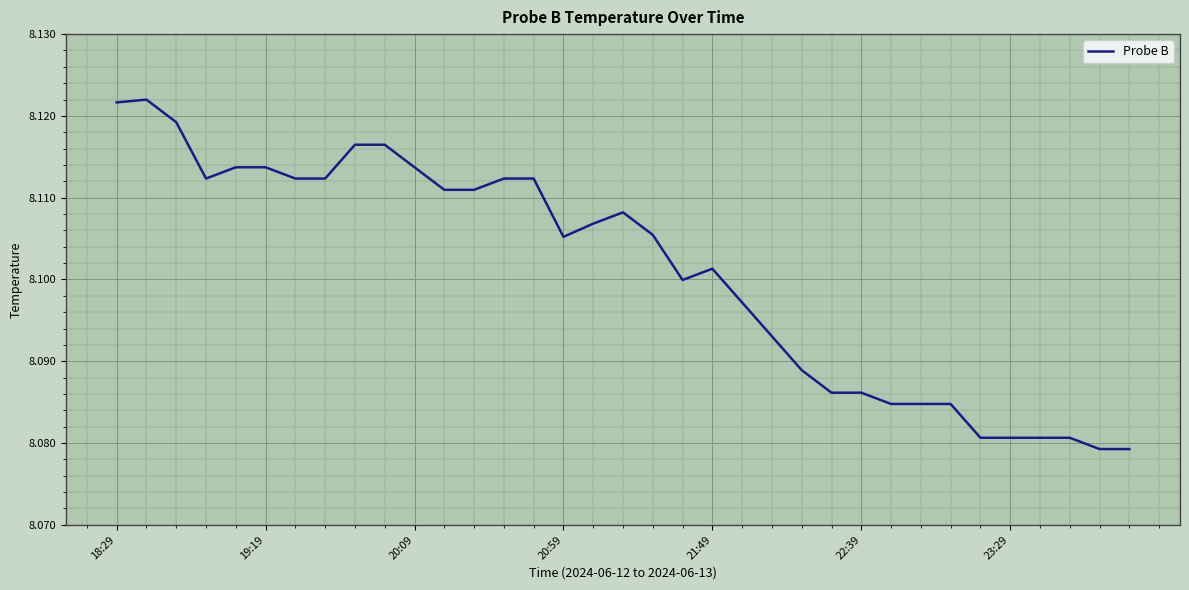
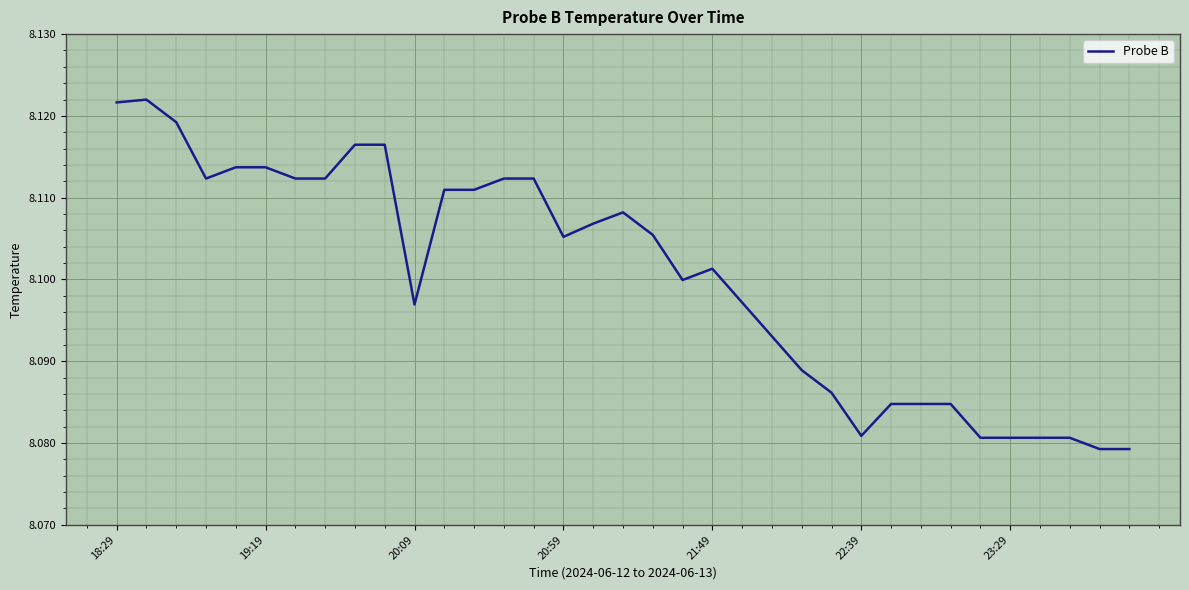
20:09: 8.114 -> 8.097
22:39: 8.086 -> 8.081
